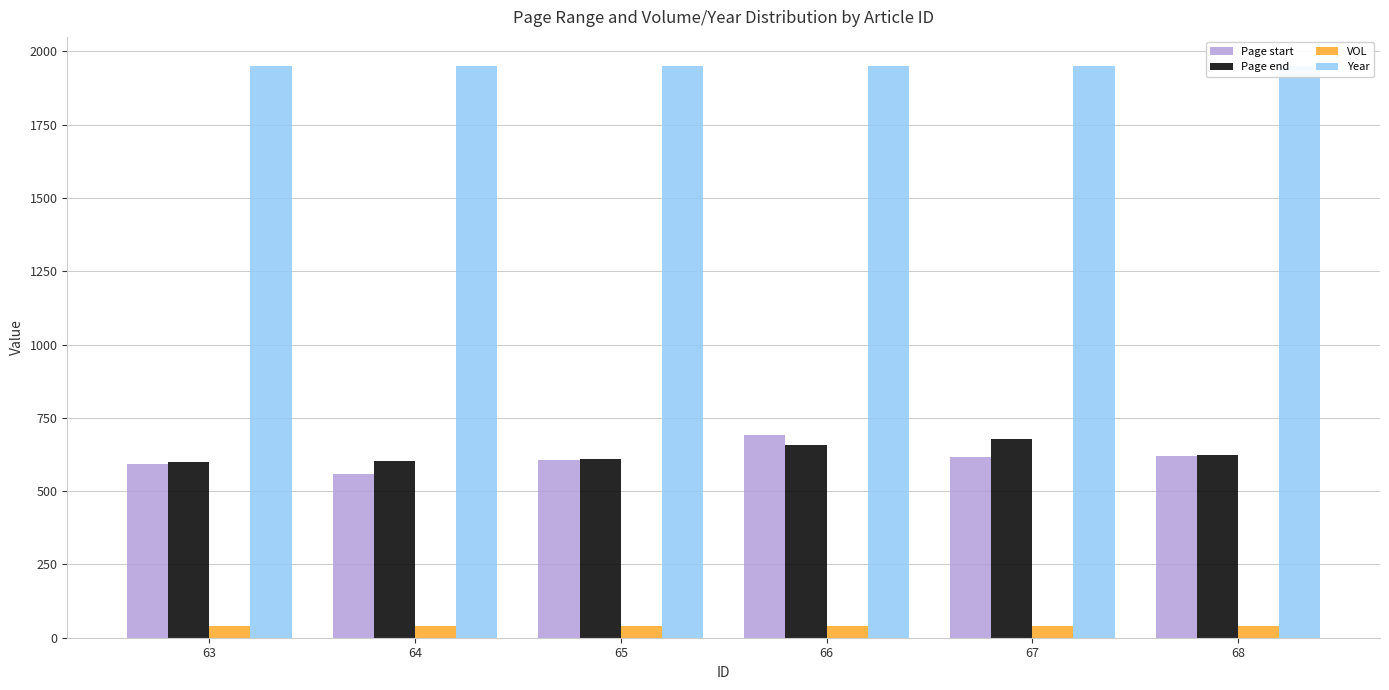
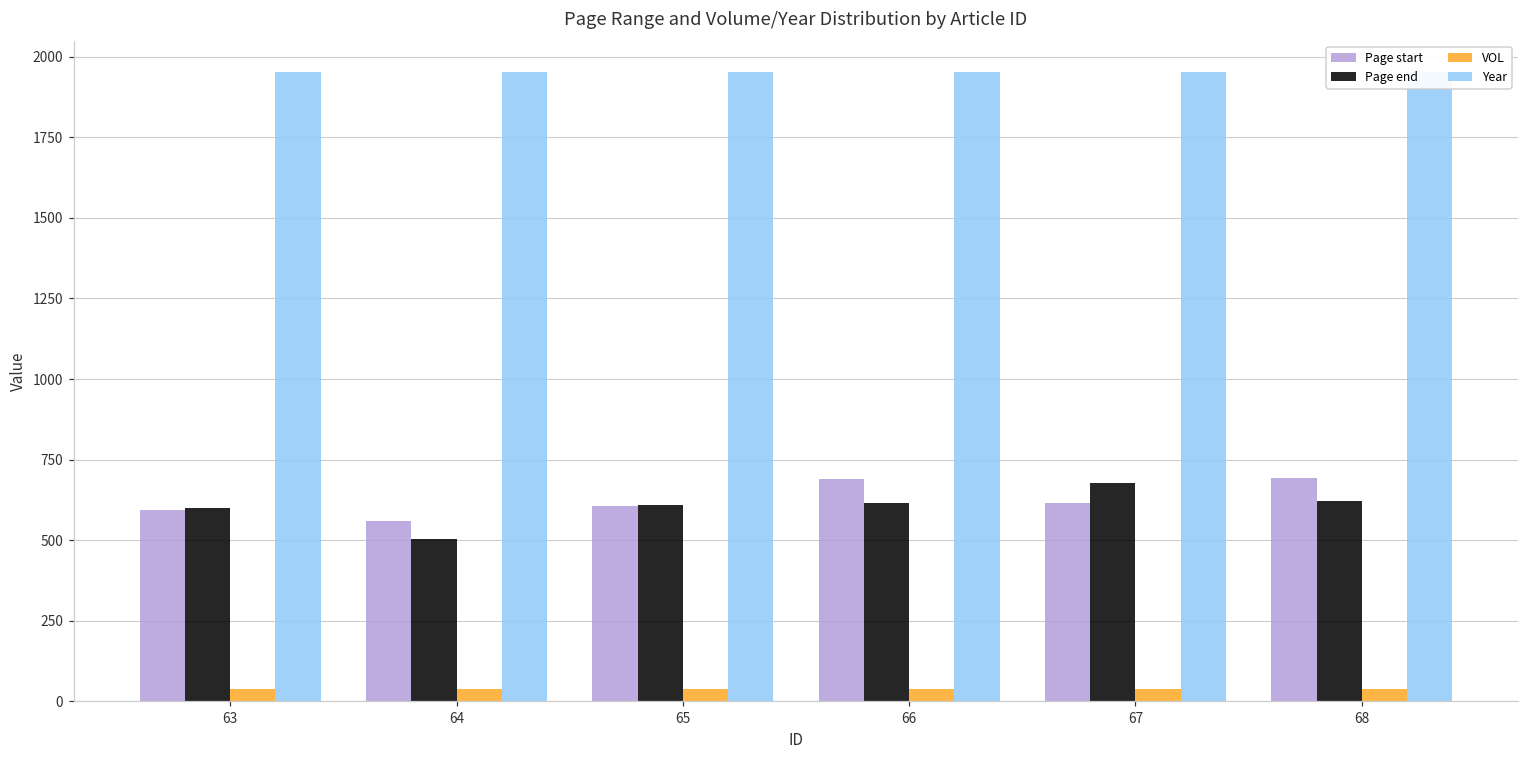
Page end, 64: 600 -> 500
Page end, 66: 660 -> 620
Page start, 68: 620 -> 690
